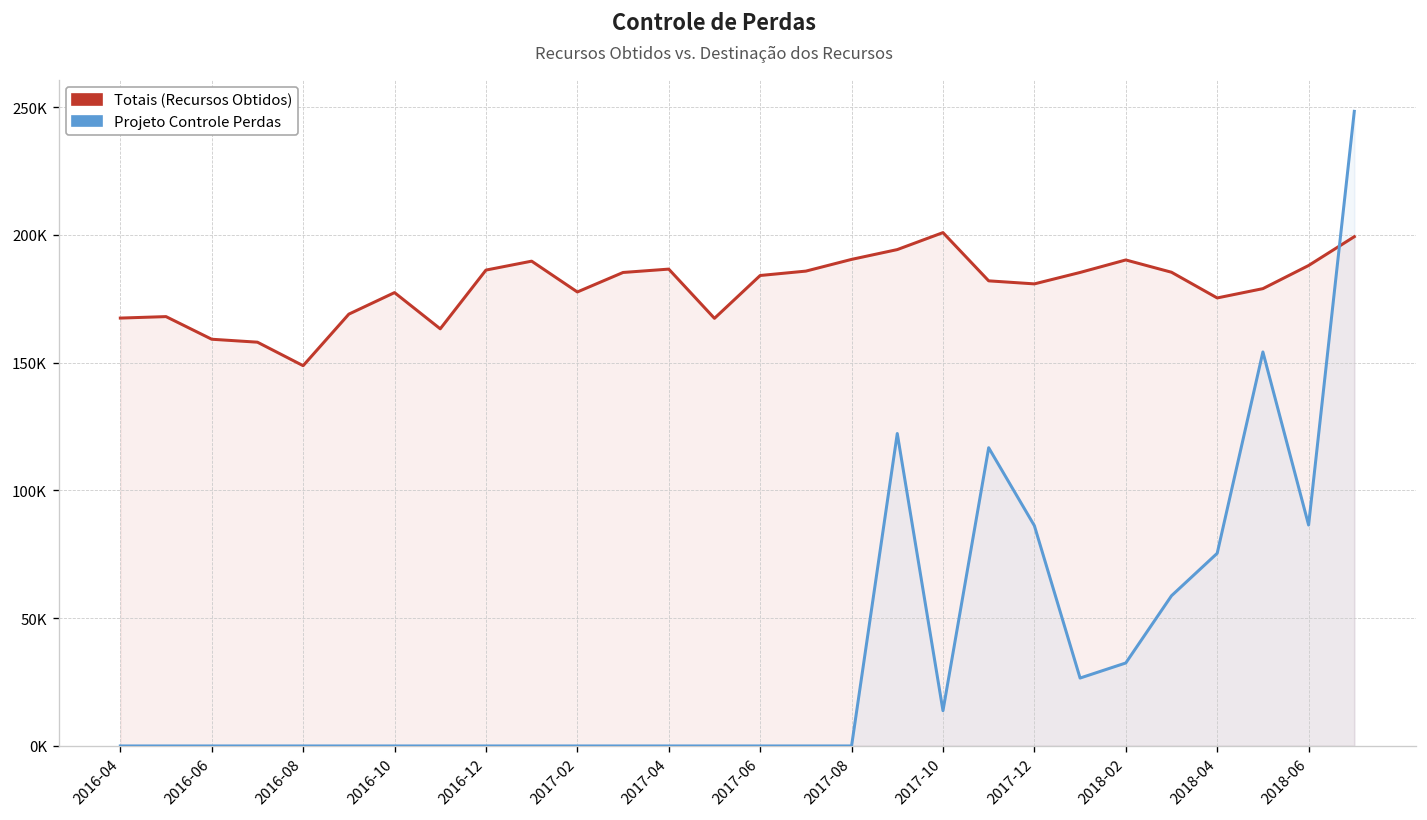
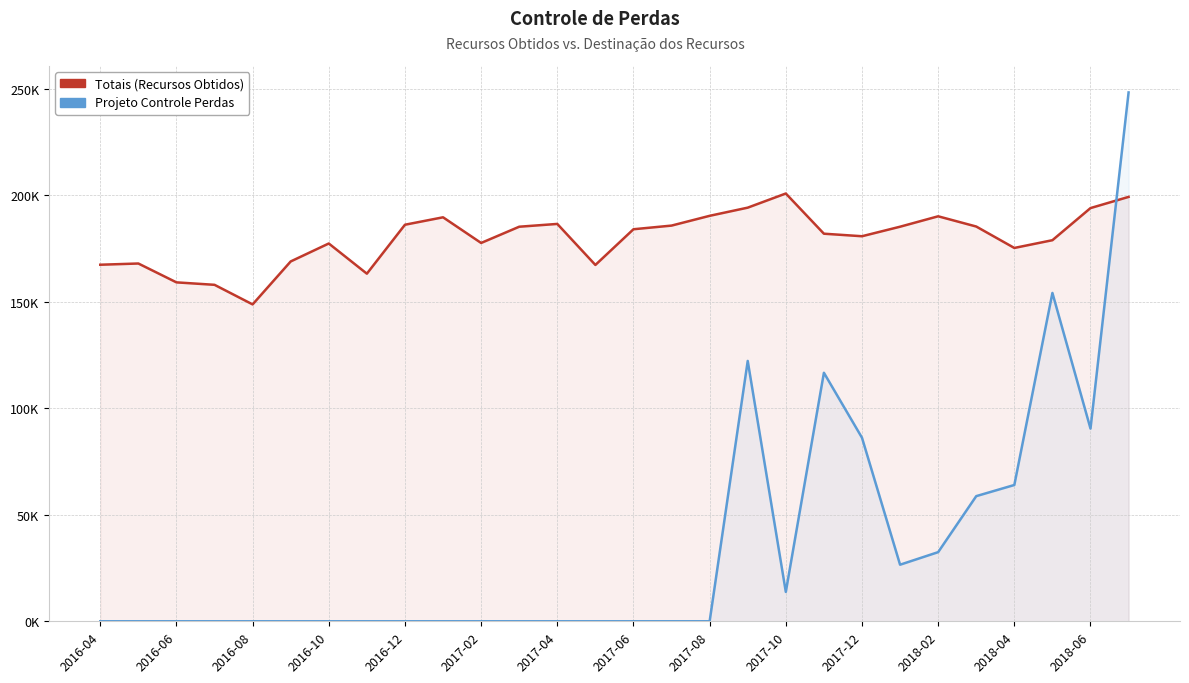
Projeto Controle Perdas, 2018-04: 75000 -> 64000
Totais (Recursos Obtidos), 2018-06: 188000 -> 194000
Projeto Controle Perdas, 2018-06: 86000 -> 91000
